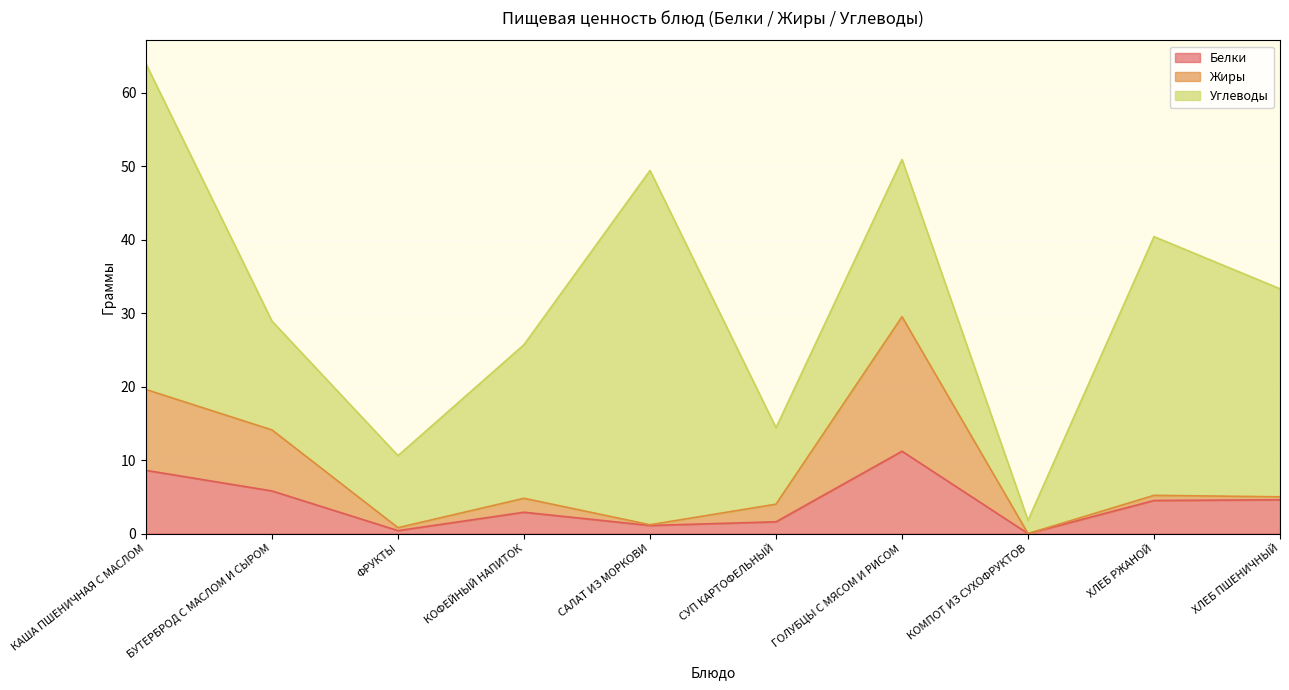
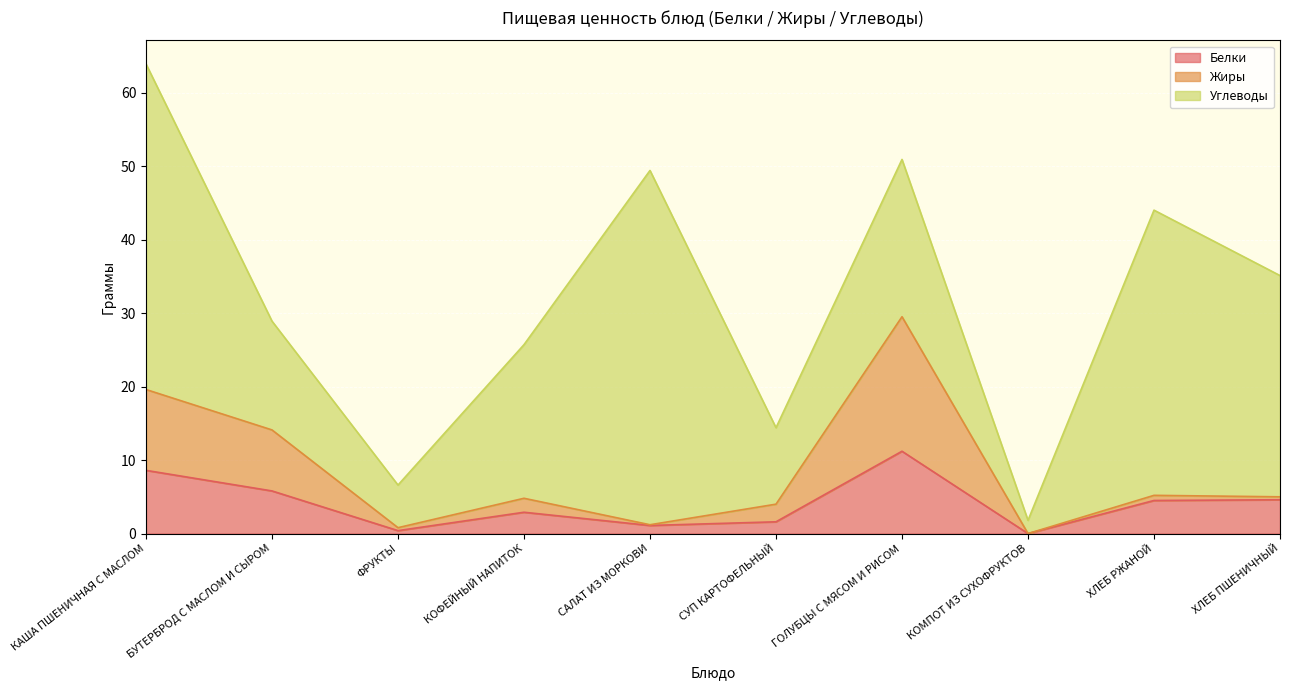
Углеводы, ФРУКТЫ: 10 -> 6
Углеводы, ХЛЕБ РЖАНОЙ: 35 -> 39
Углеводы, ХЛЕБ ПШЕНИЧНЫЙ: 28 -> 30
